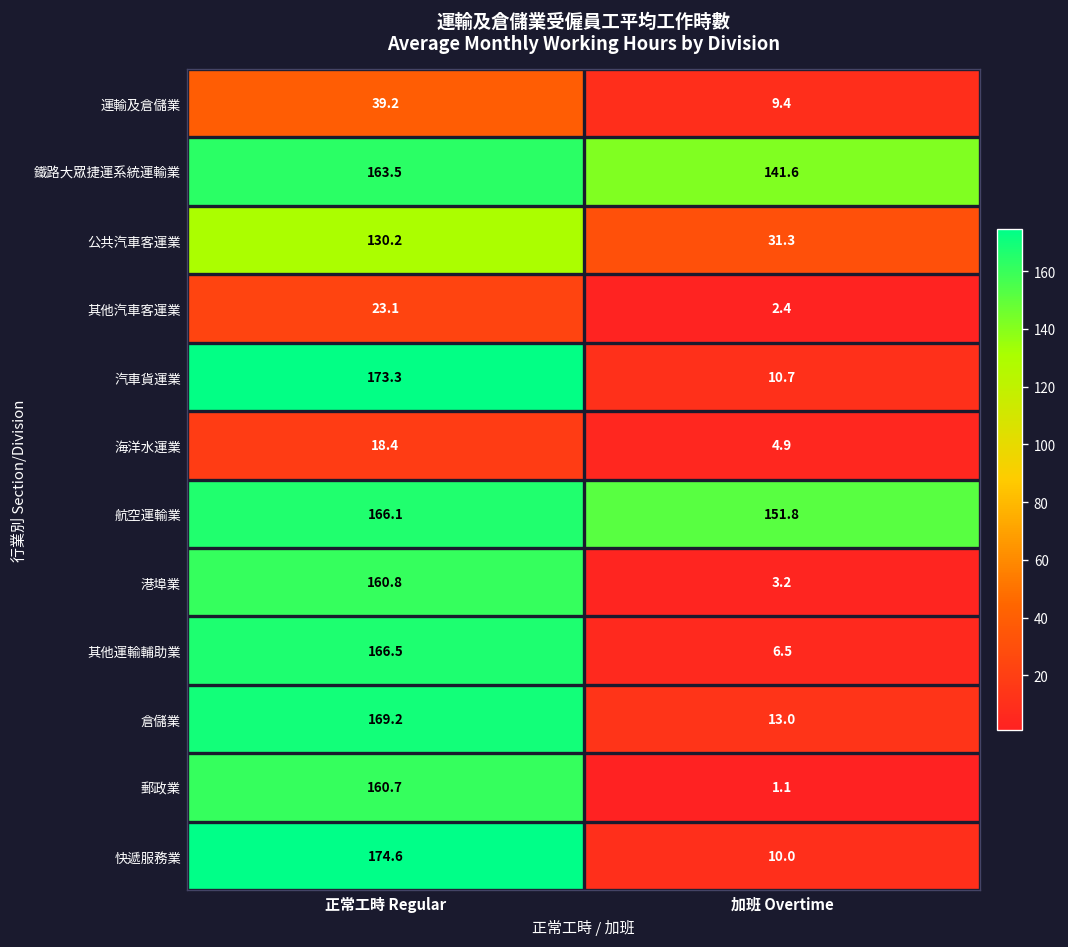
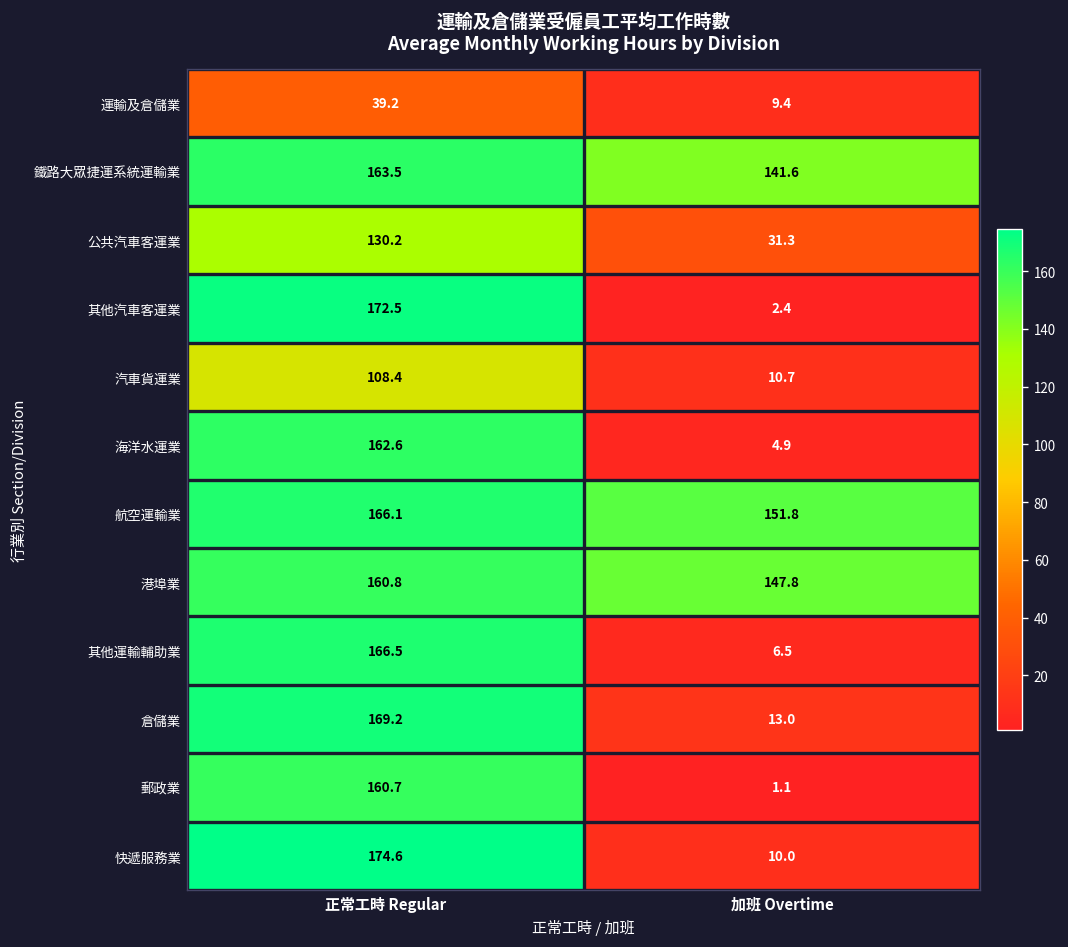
其他汽車客運業, 正常工時 Regular: 23.1 -> 172.5
汽車貨運業, 正常工時 Regular: 173.3 -> 108.4
海洋水運業, 正常工時 Regular: 18.4 -> 162.6
港埠業, 加班 Overtime: 3.2 -> 147.8
